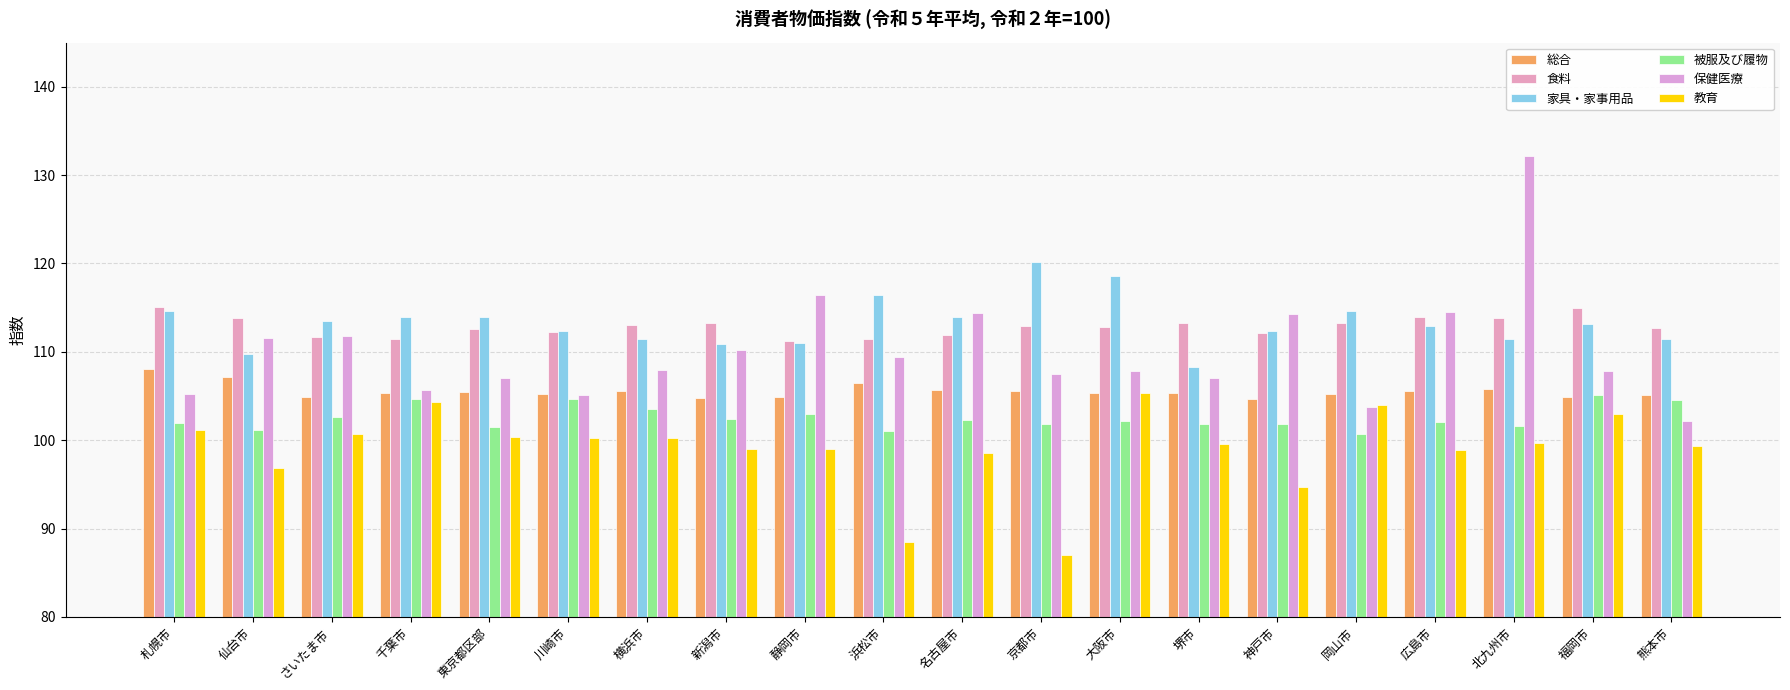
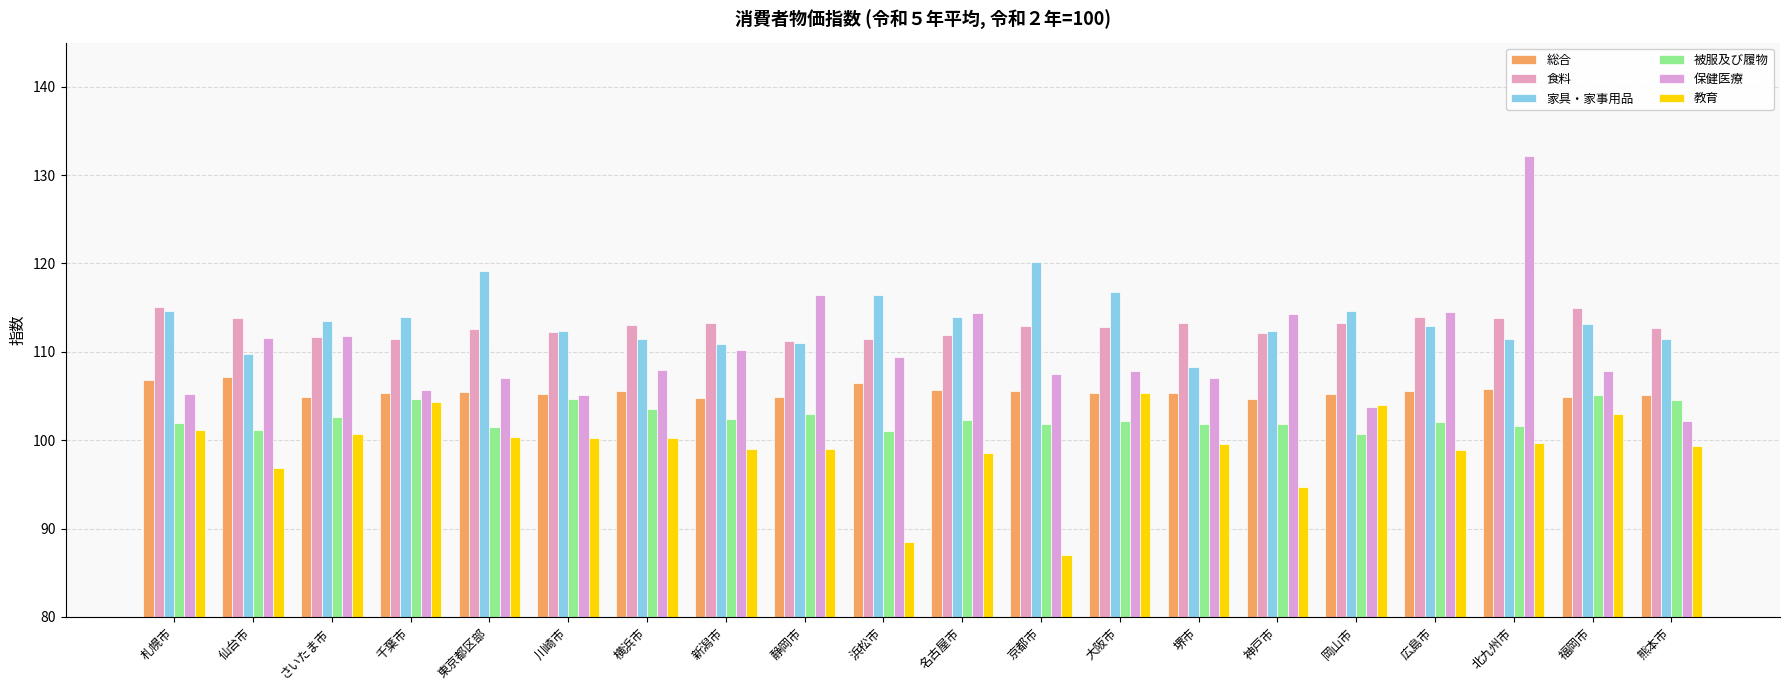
総合, 札幌市: 108 -> 107
家具・家事用品, 東京都区部: 114 -> 119
家具・家事用品, 大阪市: 119 -> 117
